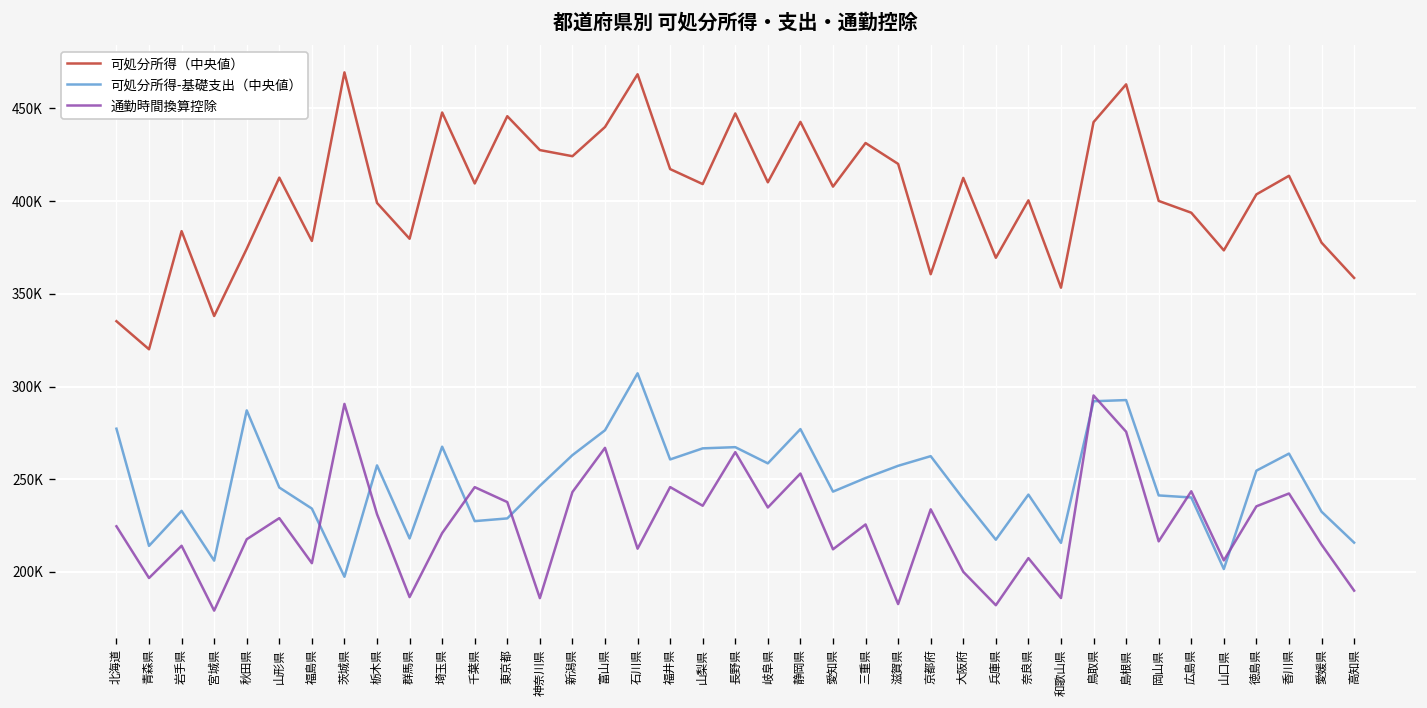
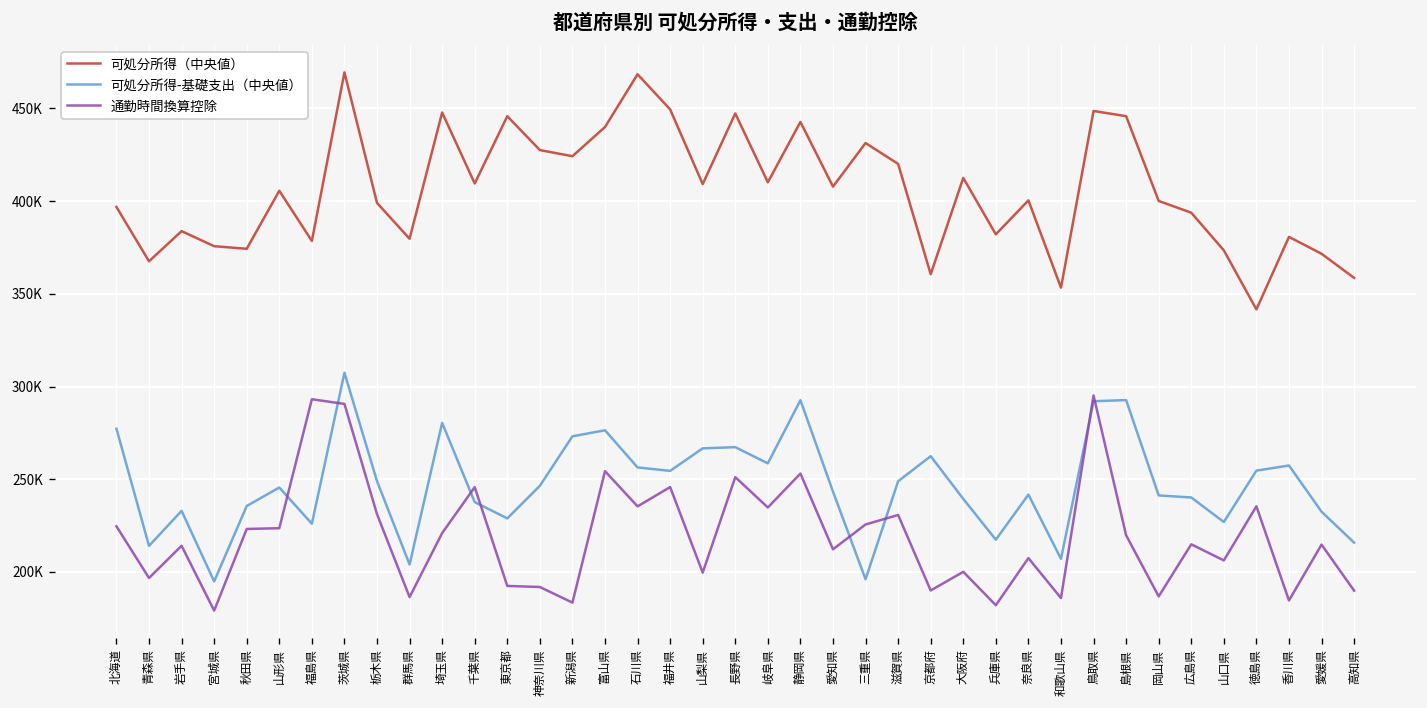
可処分所得（中央値）, 北海道: 335000 -> 397000
可処分所得（中央値）, 青森県: 320000 -> 368000
可処分所得（中央値）, 宮城県: 338000 -> 376000
可処分所得-基礎支出（中央値）, 宮城県: 206000 -> 195000
可処分所得-基礎支出（中央値）, 秋田県: 287000 -> 236000
通勤時間換算控除, 秋田県: 218000 -> 223000
可処分所得（中央値）, 山形県: 413000 -> 406000
通勤時間換算控除, 山形県: 229000 -> 224000
可処分所得-基礎支出（中央値）, 福島県: 234000 -> 226000
通勤時間換算控除, 福島県: 205000 -> 293000
可処分所得-基礎支出（中央値）, 茨城県: 197000 -> 307000
可処分所得-基礎支出（中央値）, 栃木県: 257000 -> 249000
可処分所得-基礎支出（中央値）, 群馬県: 218000 -> 204000
可処分所得-基礎支出（中央値）, 埼玉県: 268000 -> 280000
可処分所得-基礎支出（中央値）, 千葉県: 227000 -> 238000
通勤時間換算控除, 東京都: 238000 -> 192000
通勤時間換算控除, 神奈川県: 186000 -> 192000
可処分所得-基礎支出（中央値）, 新潟県: 263000 -> 273000
通勤時間換算控除, 新潟県: 243000 -> 183000
通勤時間換算控除, 富山県: 267000 -> 254000
可処分所得-基礎支出（中央値）, 石川県: 307000 -> 256000
通勤時間換算控除, 石川県: 213000 -> 235000
可処分所得（中央値）, 福井県: 417000 -> 449000
可処分所得-基礎支出（中央値）, 福井県: 261000 -> 255000
通勤時間換算控除, 山梨県: 236000 -> 200000
通勤時間換算控除, 長野県: 265000 -> 251000
可処分所得-基礎支出（中央値）, 静岡県: 277000 -> 293000
可処分所得-基礎支出（中央値）, 三重県: 251000 -> 196000
可処分所得-基礎支出（中央値）, 滋賀県: 257000 -> 249000
通勤時間換算控除, 滋賀県: 183000 -> 231000
通勤時間換算控除, 京都府: 234000 -> 190000
可処分所得（中央値）, 兵庫県: 369000 -> 382000
可処分所得-基礎支出（中央値）, 和歌山県: 216000 -> 207000
可処分所得（中央値）, 鳥取県: 443000 -> 449000
可処分所得（中央値）, 島根県: 463000 -> 446000
通勤時間換算控除, 島根県: 276000 -> 220000
通勤時間換算控除, 岡山県: 217000 -> 187000
通勤時間換算控除, 広島県: 244000 -> 215000
可処分所得-基礎支出（中央値）, 山口県: 202000 -> 227000
可処分所得（中央値）, 徳島県: 404000 -> 342000
可処分所得（中央値）, 香川県: 414000 -> 381000
可処分所得-基礎支出（中央値）, 香川県: 264000 -> 257000
通勤時間換算控除, 香川県: 242000 -> 185000
可処分所得（中央値）, 愛媛県: 378000 -> 372000
